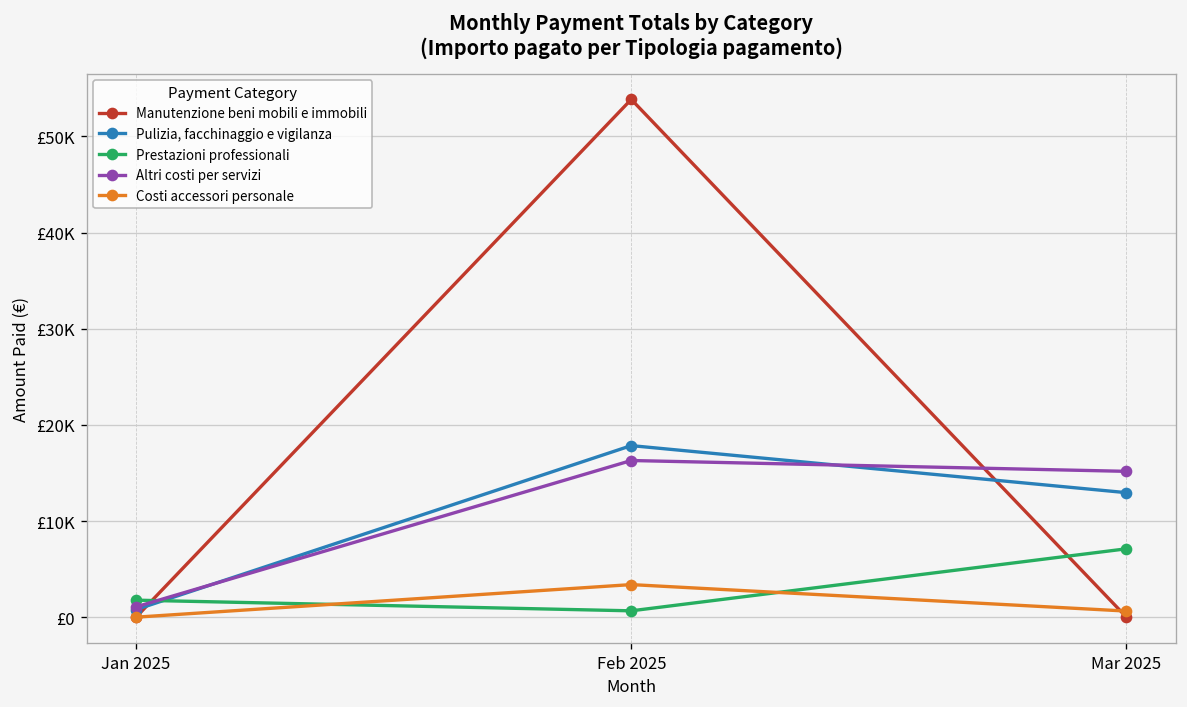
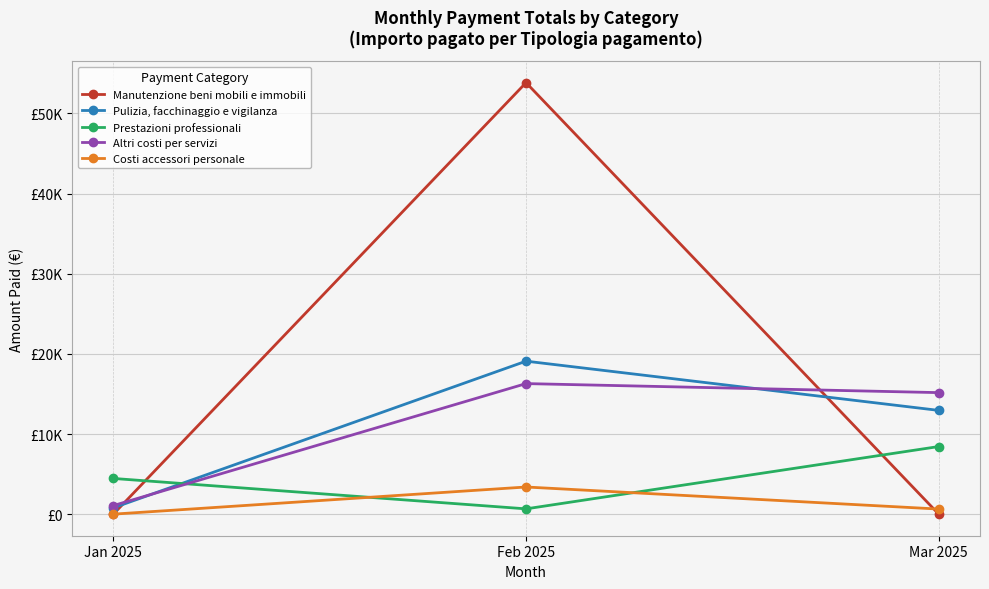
Prestazioni professionali, Jan 2025: £2000 -> £4000
Pulizia, facchinaggio e vigilanza, Feb 2025: £18000 -> £19000
Prestazioni professionali, Mar 2025: £7000 -> £8000
